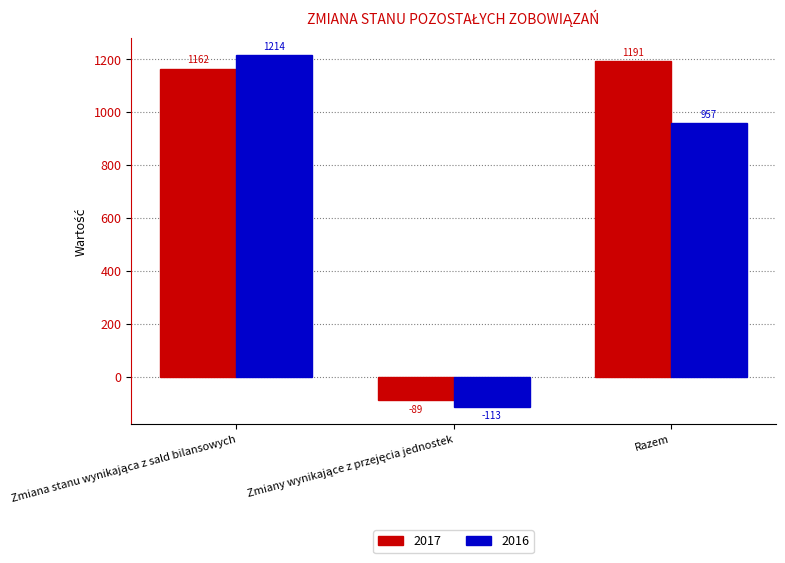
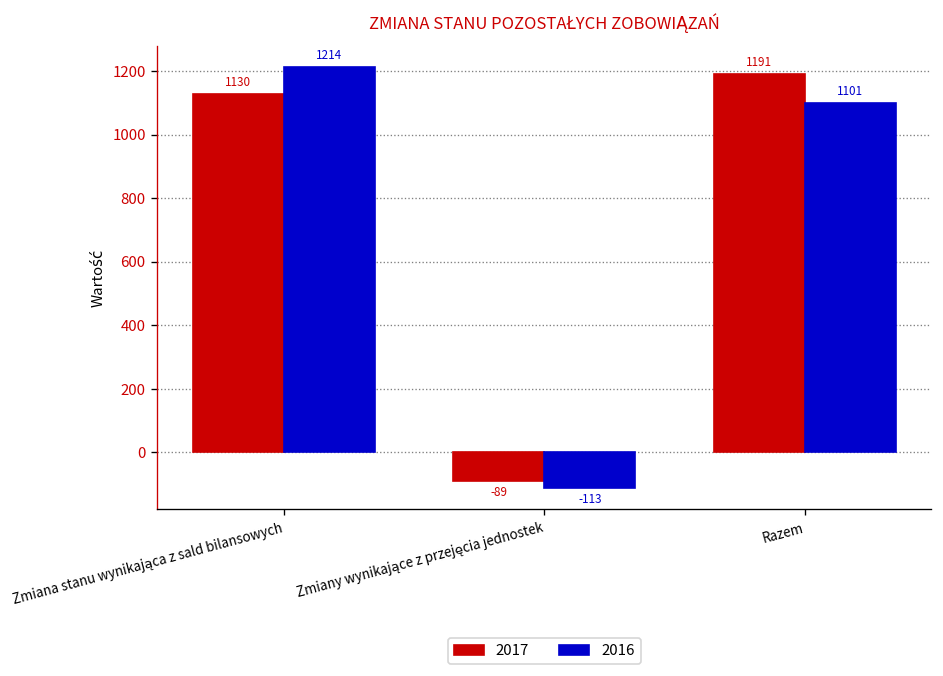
2017, Zmiana stanu wynikająca z sald bilansowych: 1162 -> 1130
2016, Razem: 957 -> 1101
